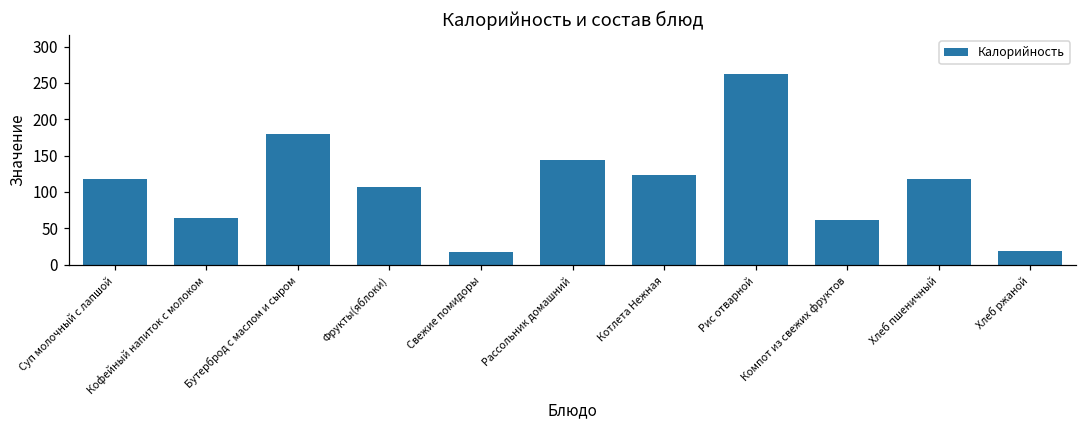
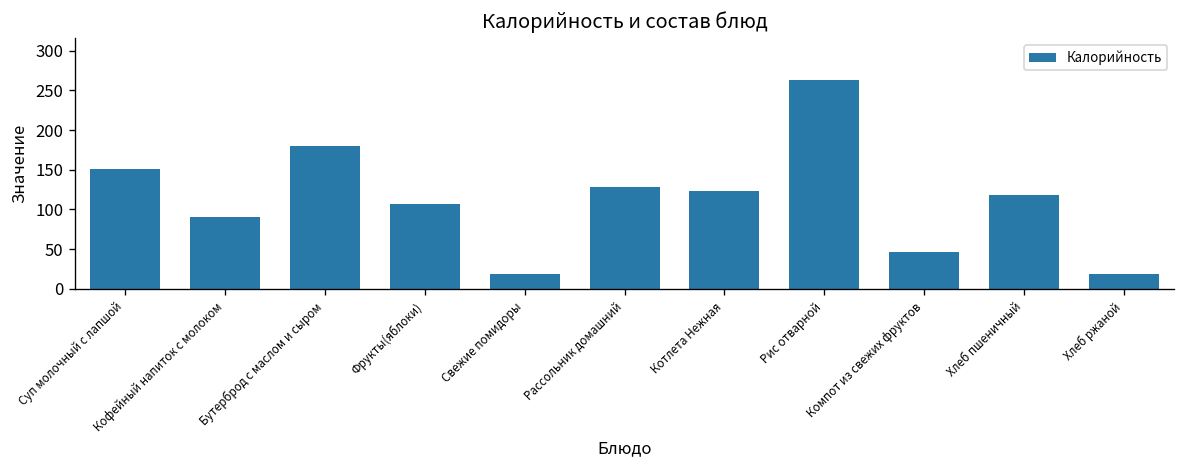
Суп молочный с лапшой: 120 -> 150
Кофейный напиток с молоком: 60 -> 90
Рассольник домашний: 140 -> 130
Компот из свежих фруктов: 60 -> 50
